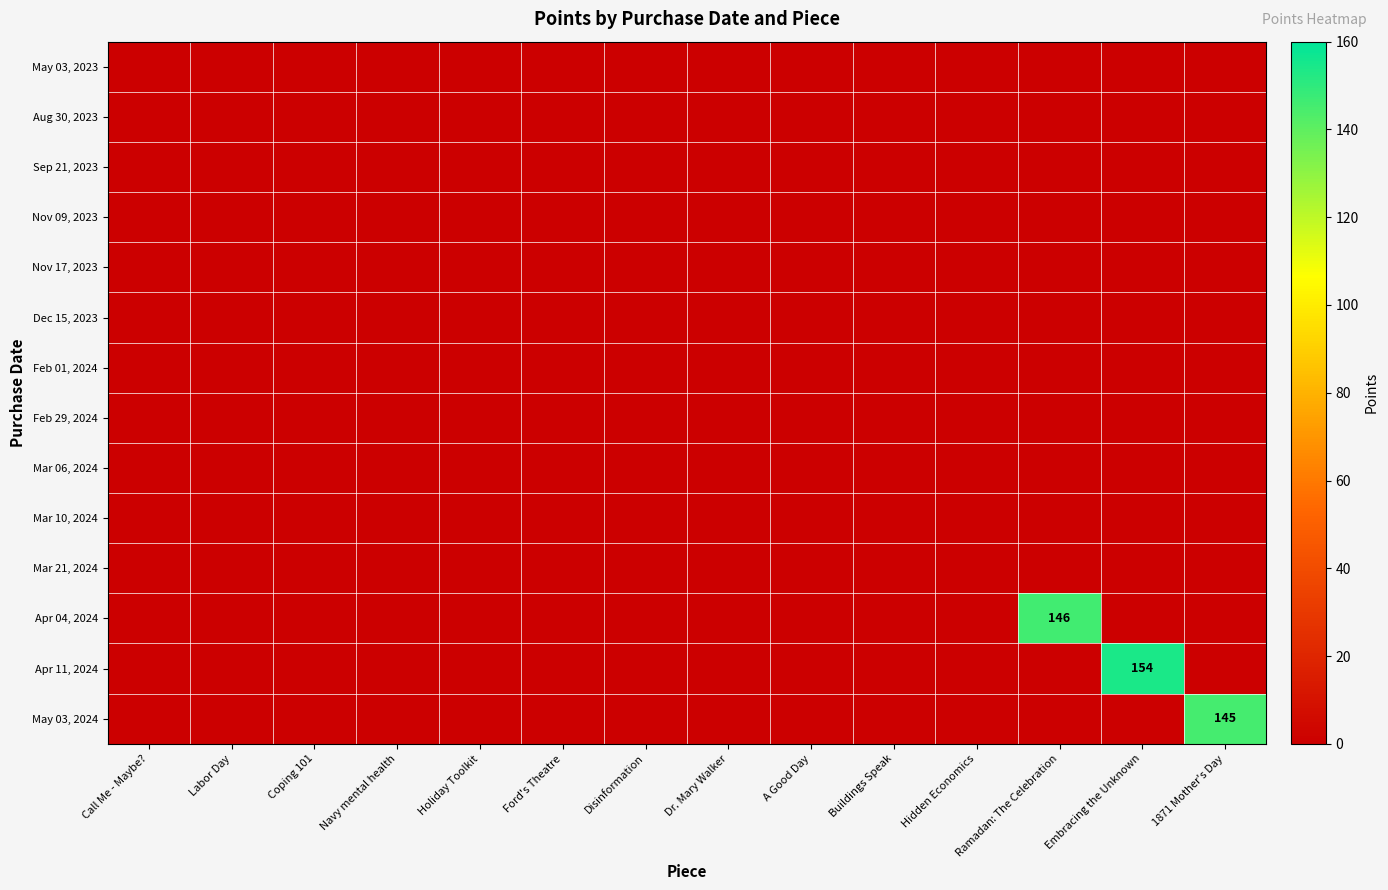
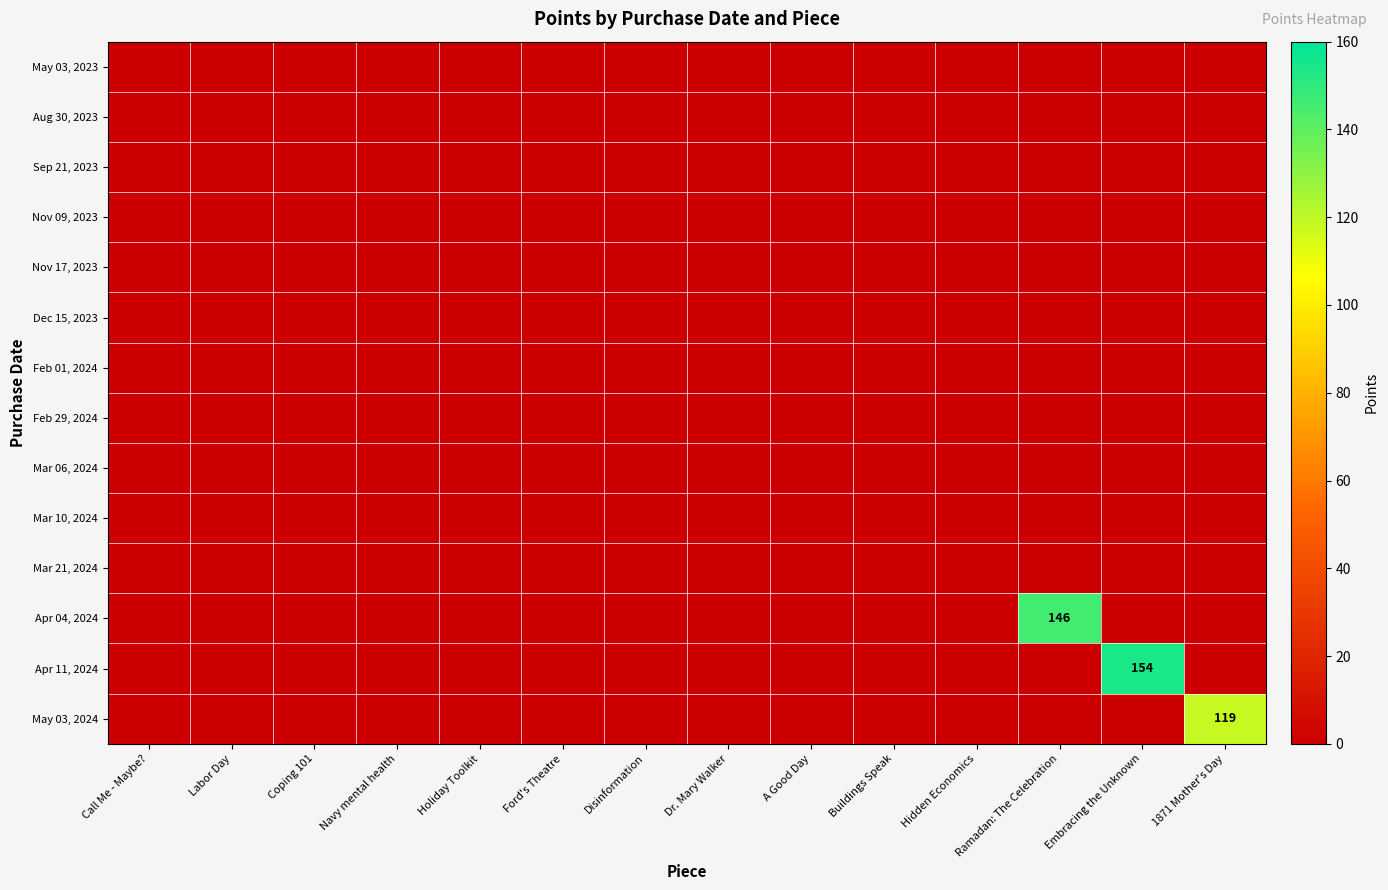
May 03, 2024, 1871 Mother's Day: 145 -> 119
